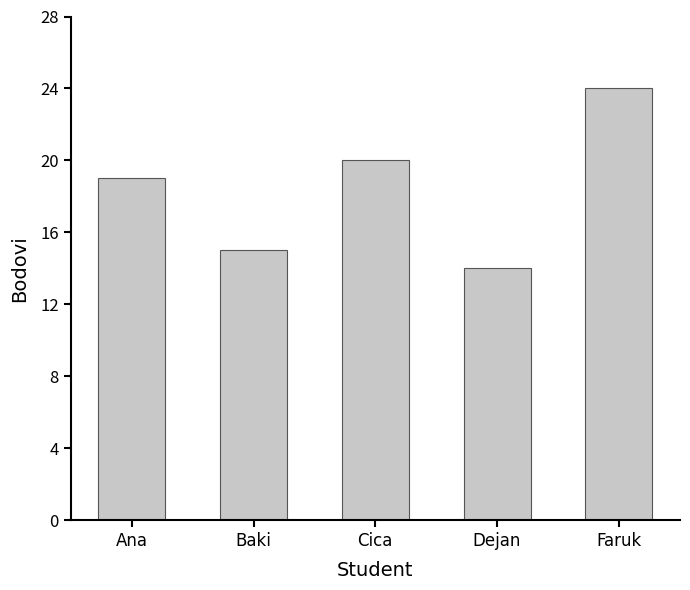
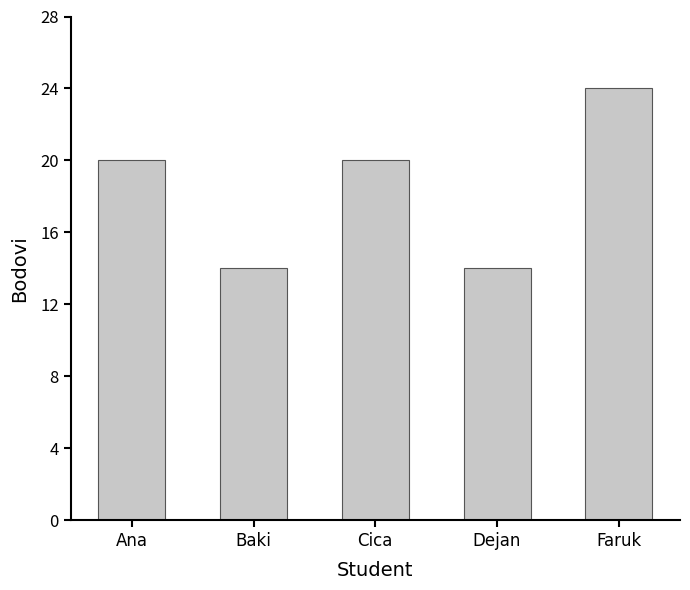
Ana: 19 -> 20
Baki: 15 -> 14
